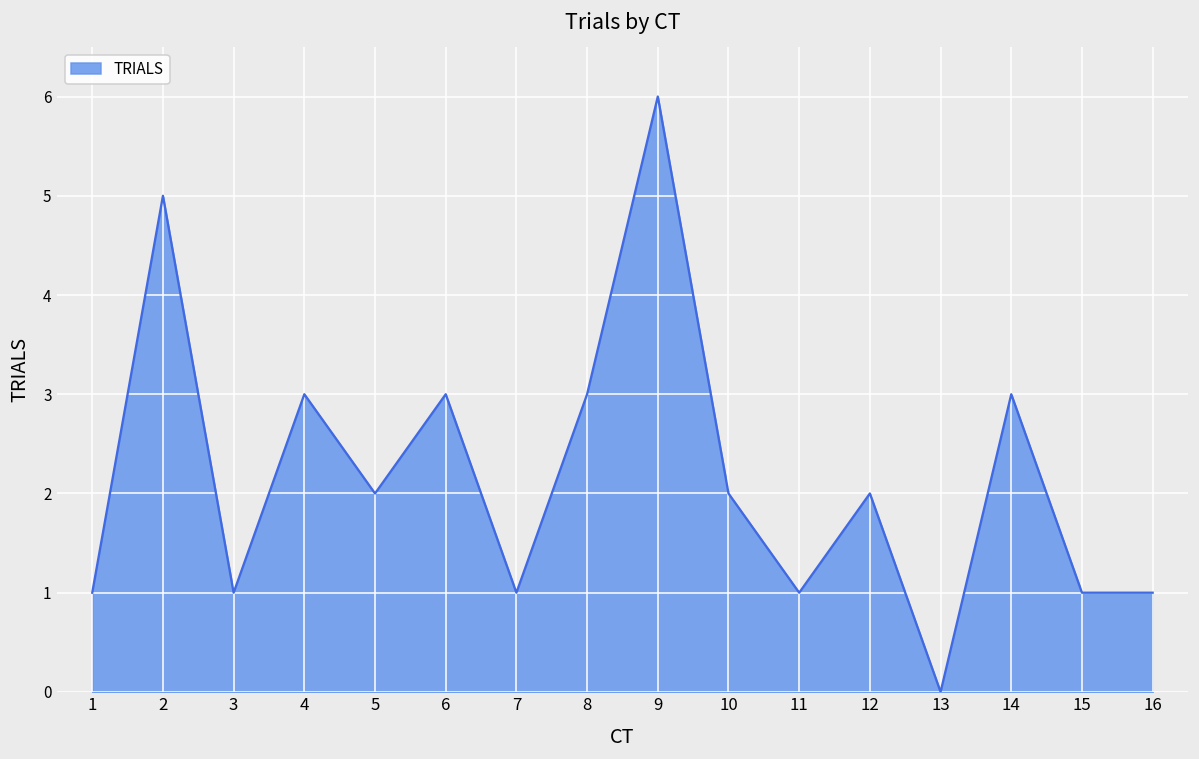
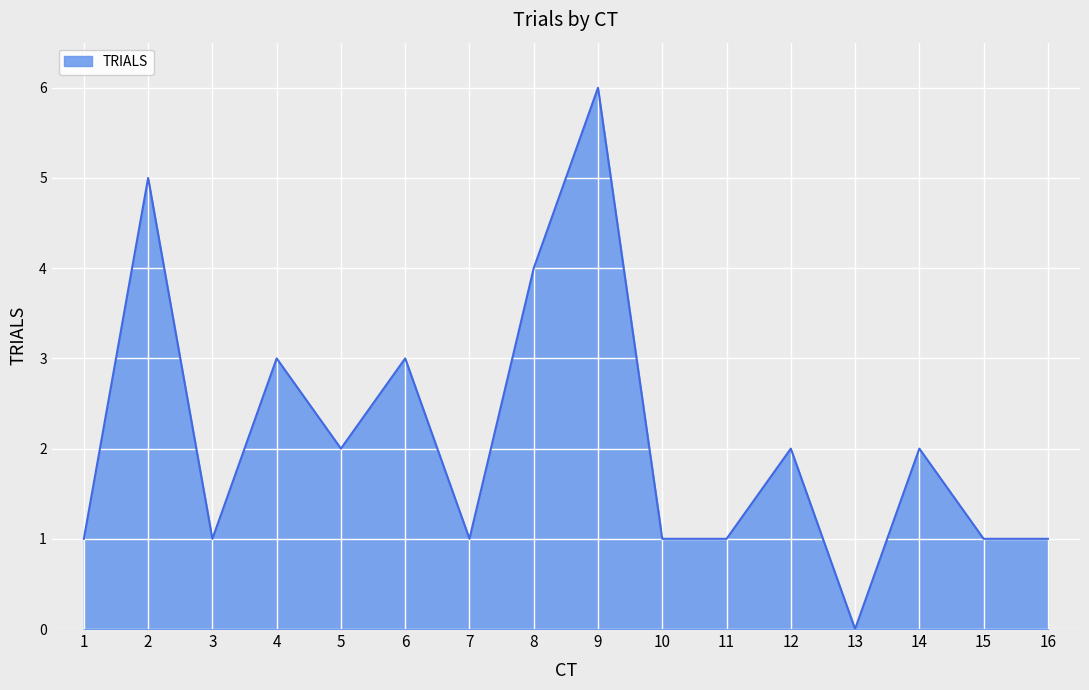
8: 3 -> 4
10: 2 -> 1
14: 3 -> 2
